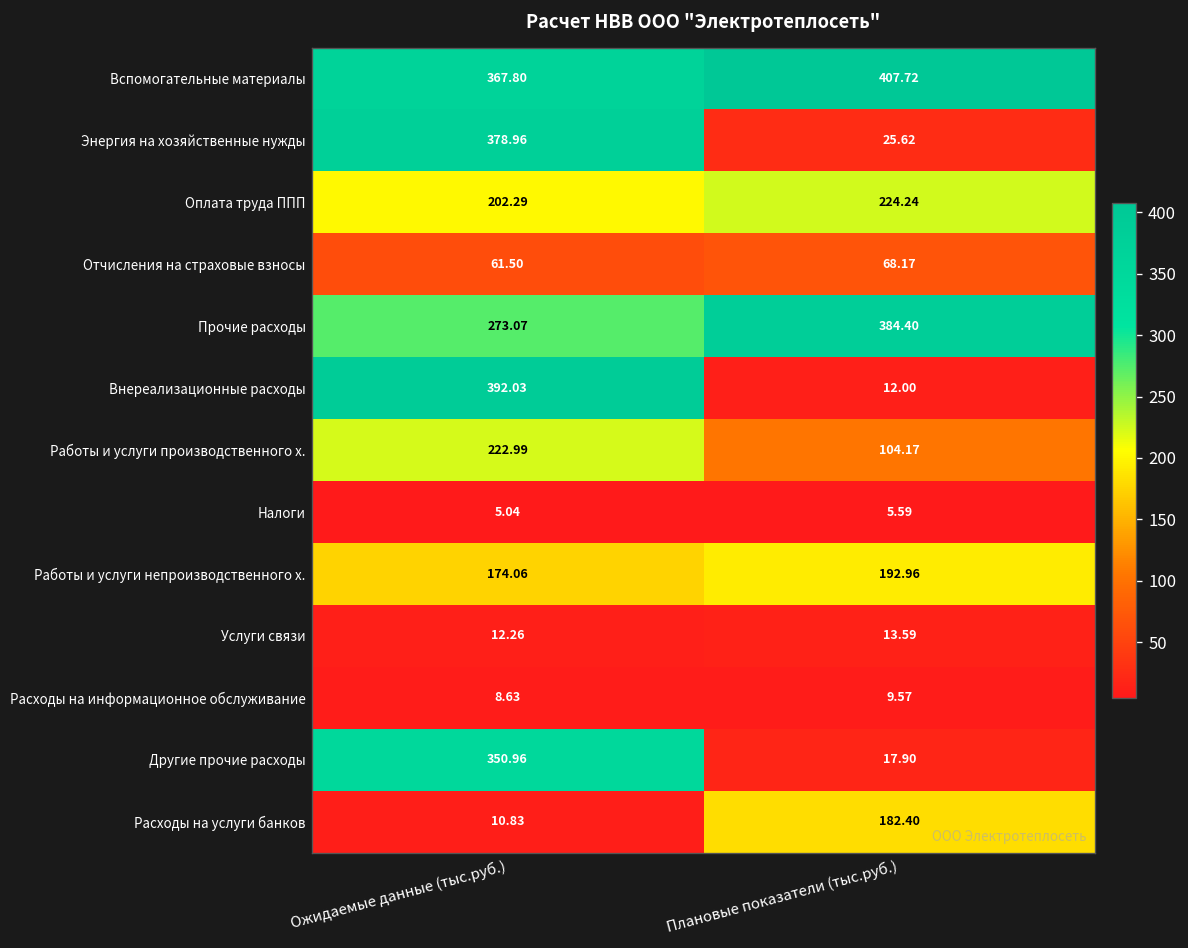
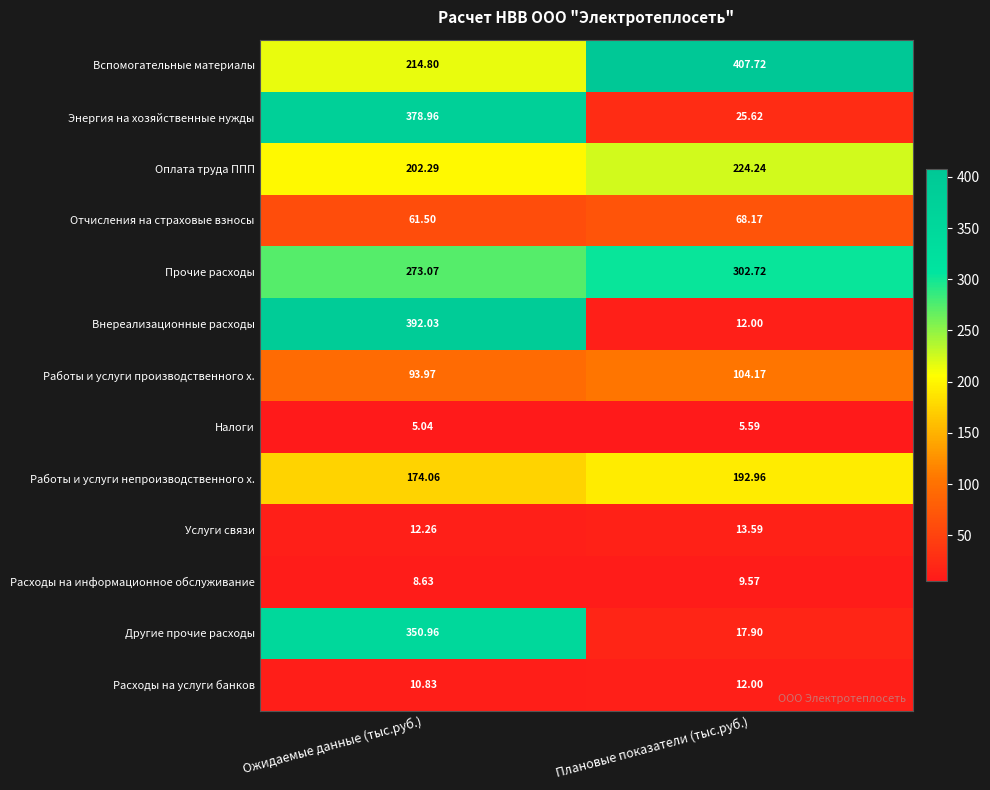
Вспомогательные материалы, Ожидаемые данные (тыс.руб.): 367.80 -> 214.80
Прочие расходы, Плановые показатели (тыс.руб.): 384.40 -> 302.72
Работы и услуги производственного х., Ожидаемые данные (тыс.руб.): 222.99 -> 93.97
Расходы на услуги банков, Плановые показатели (тыс.руб.): 182.40 -> 12.00
